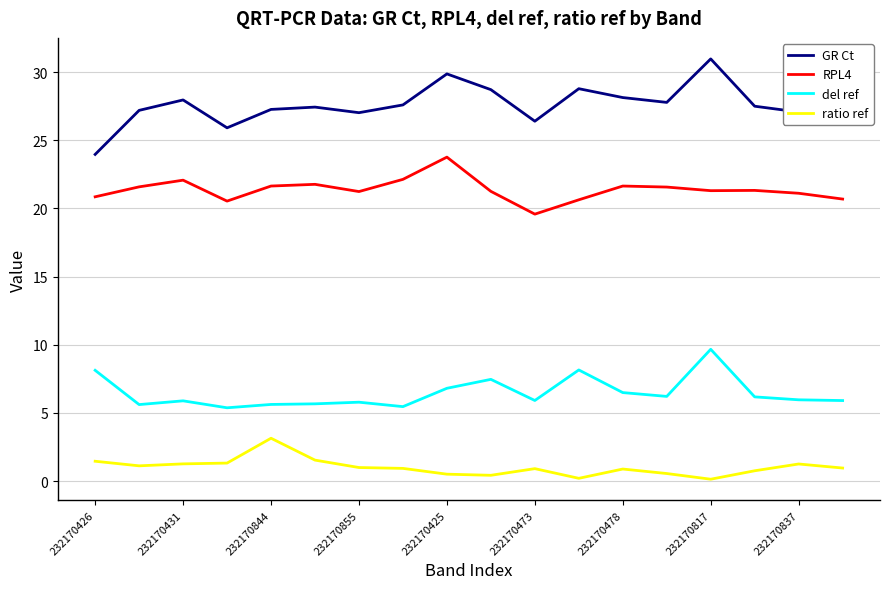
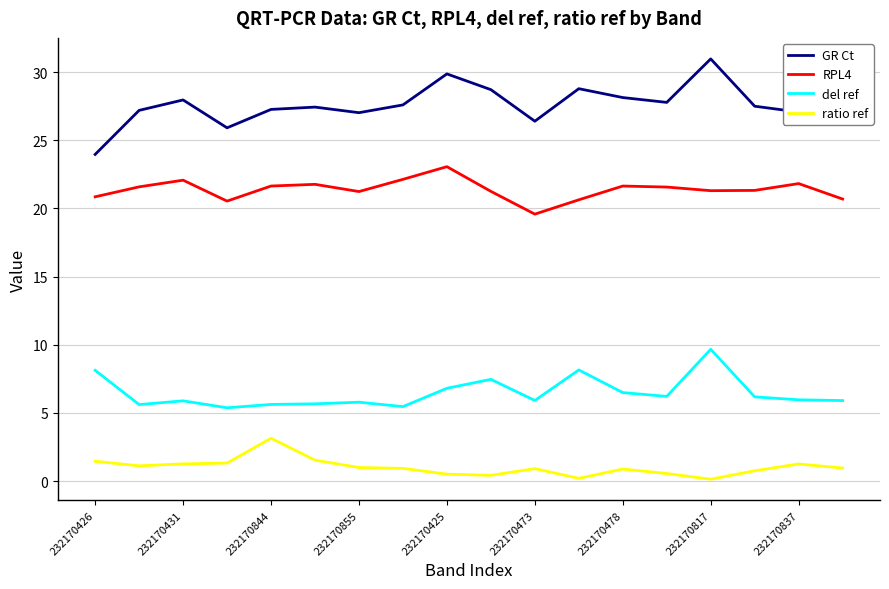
RPL4, 232170425: 23.8 -> 23.1
RPL4, 232170837: 21.1 -> 21.8
